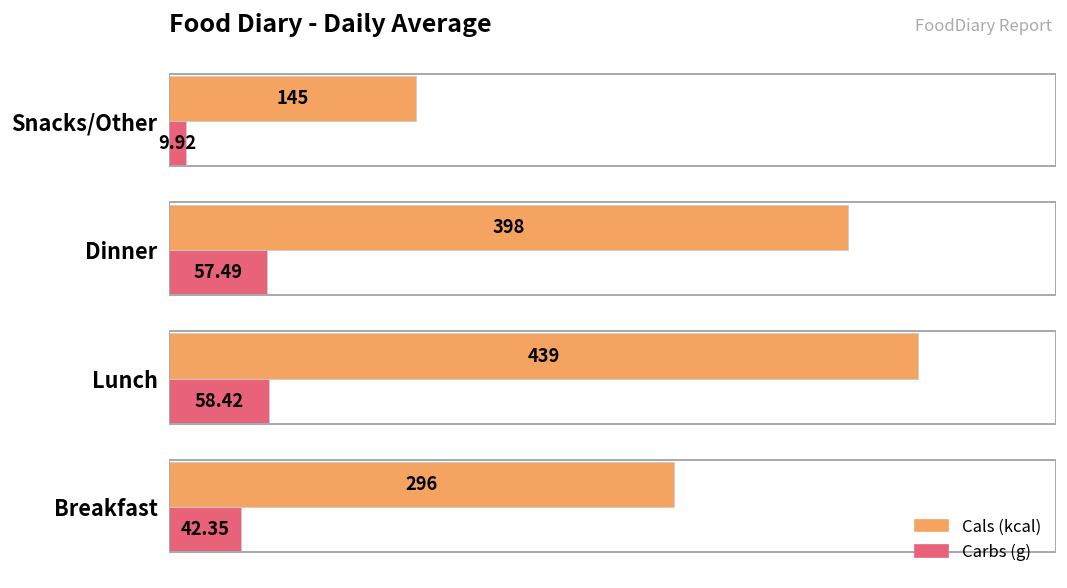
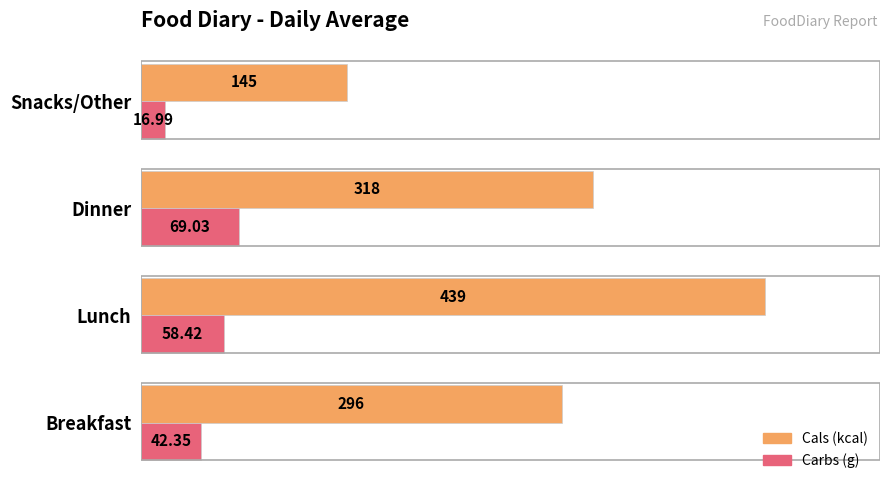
Carbs (g), Snacks/Other: 9.92 -> 16.99
Cals (kcal), Dinner: 398 -> 318
Carbs (g), Dinner: 57.49 -> 69.03
